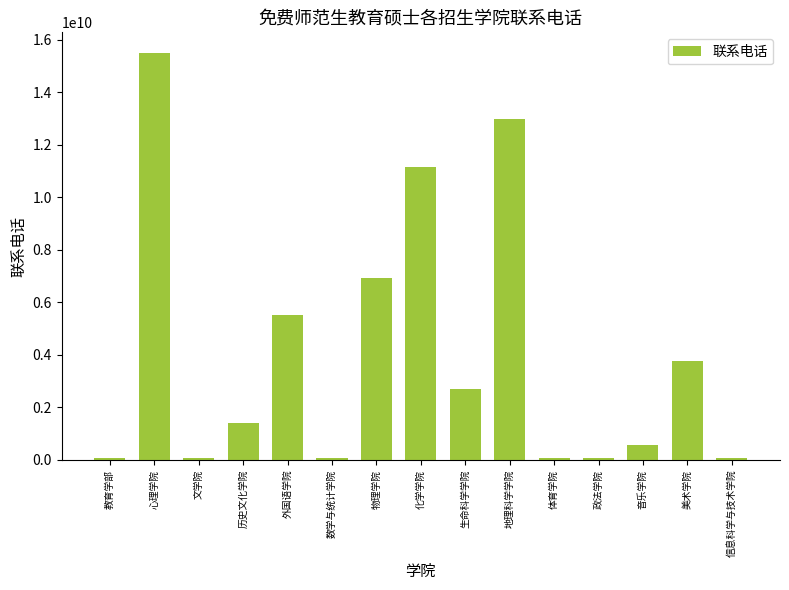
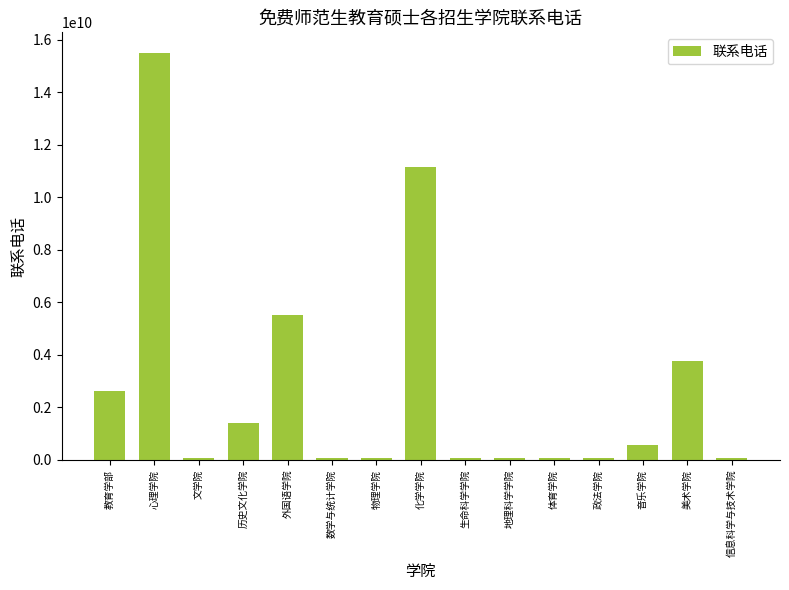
教育学部: 100000000 -> 2600000000
物理学院: 6900000000 -> 100000000
生命科学学院: 2700000000 -> 100000000
地理科学学院: 13000000000 -> 100000000
